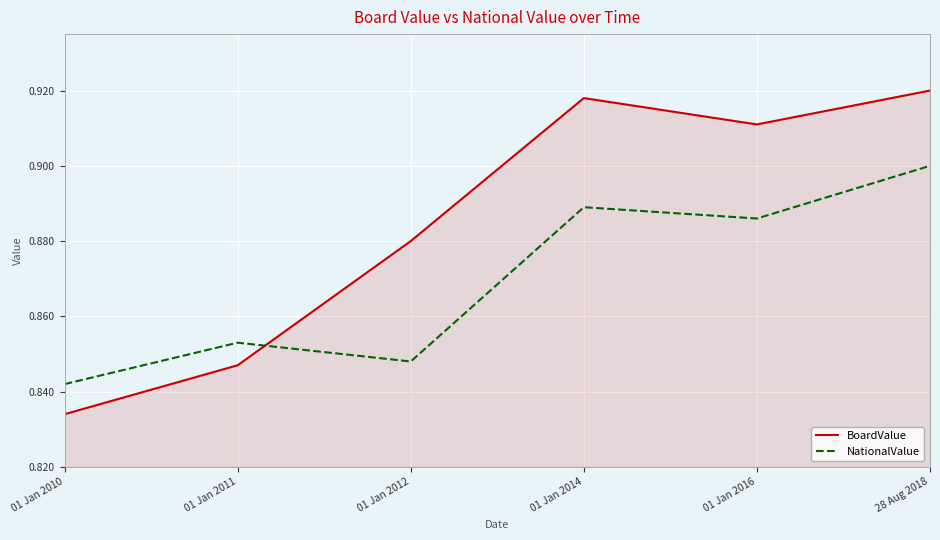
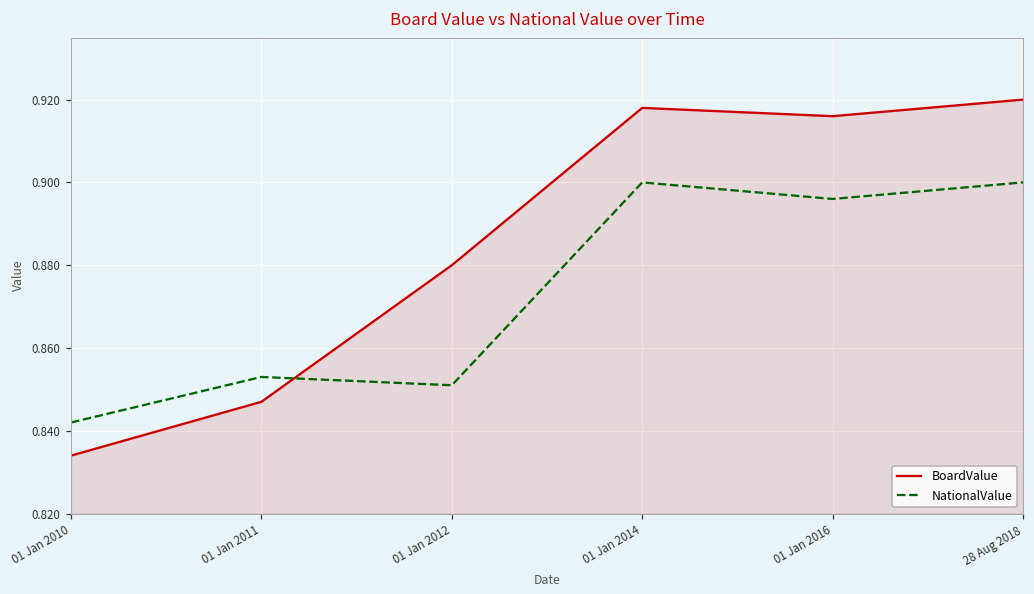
NationalValue, 01 Jan 2012: 0.848 -> 0.851
NationalValue, 01 Jan 2014: 0.889 -> 0.900
BoardValue, 01 Jan 2016: 0.911 -> 0.916
NationalValue, 01 Jan 2016: 0.886 -> 0.896
